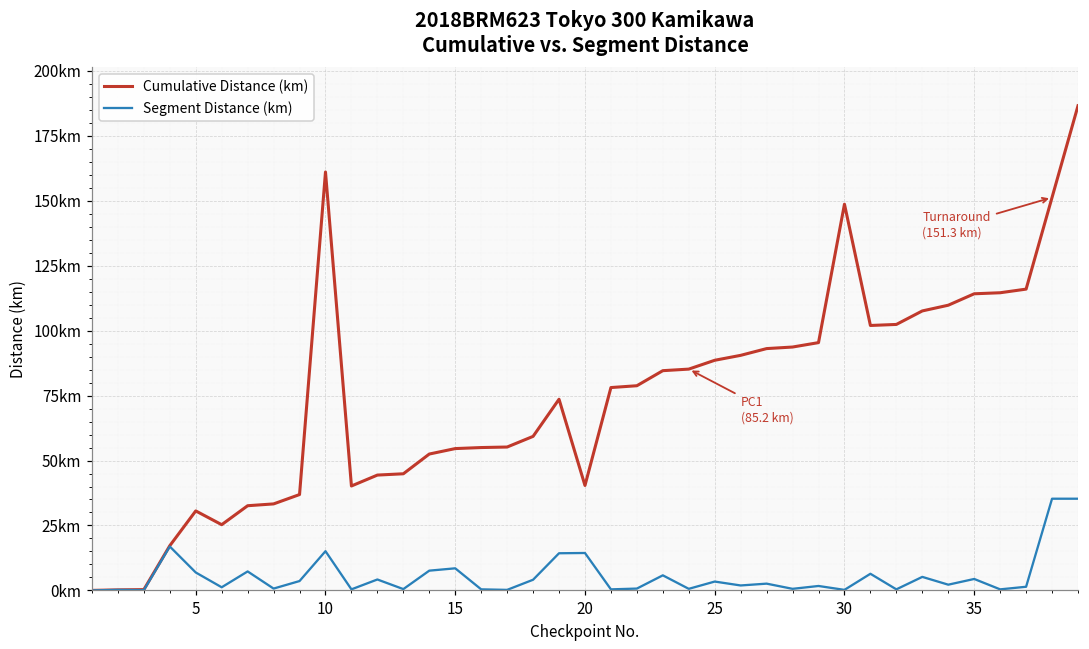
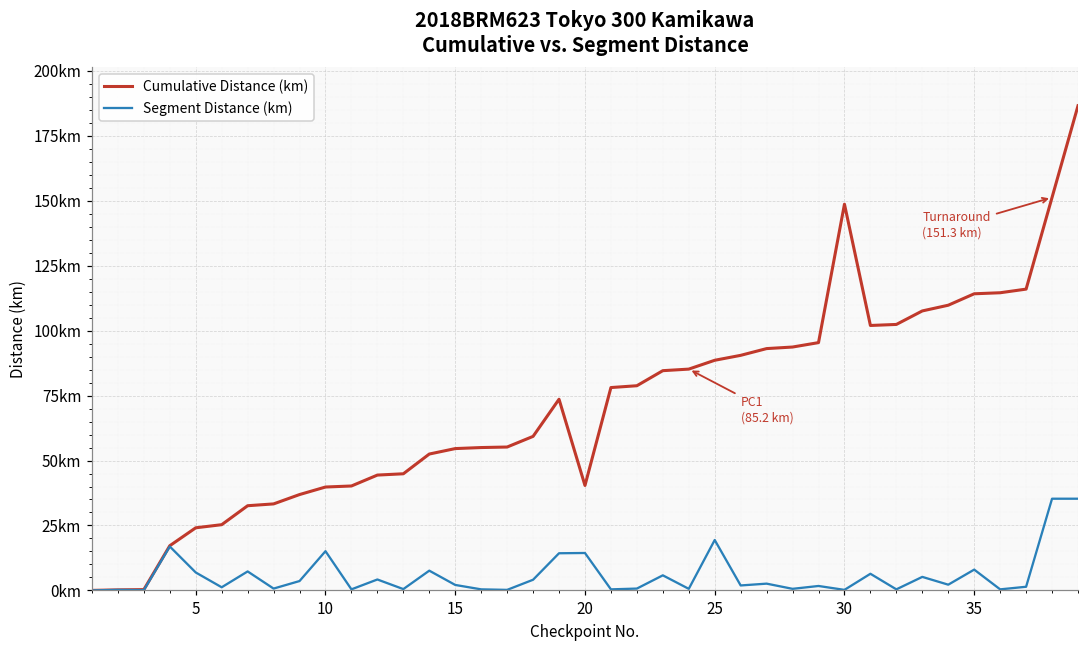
Cumulative Distance (km), 5: 31km -> 24km
Cumulative Distance (km), 10: 161km -> 40km
Segment Distance (km), 15: 9km -> 2km
Segment Distance (km), 25: 3km -> 19km
Segment Distance (km), 35: 4km -> 8km
